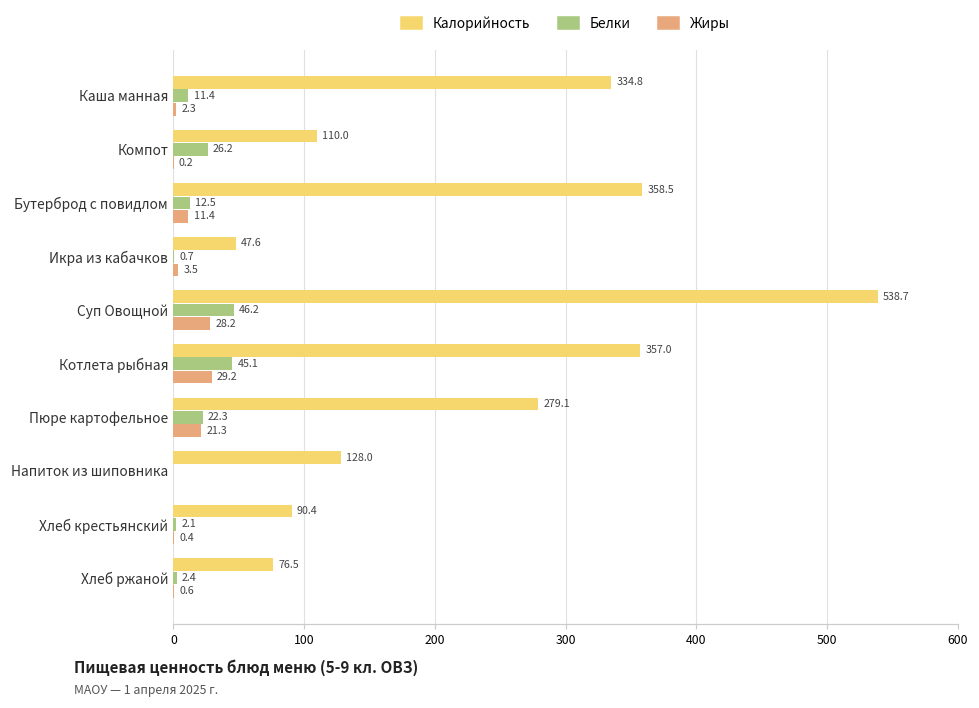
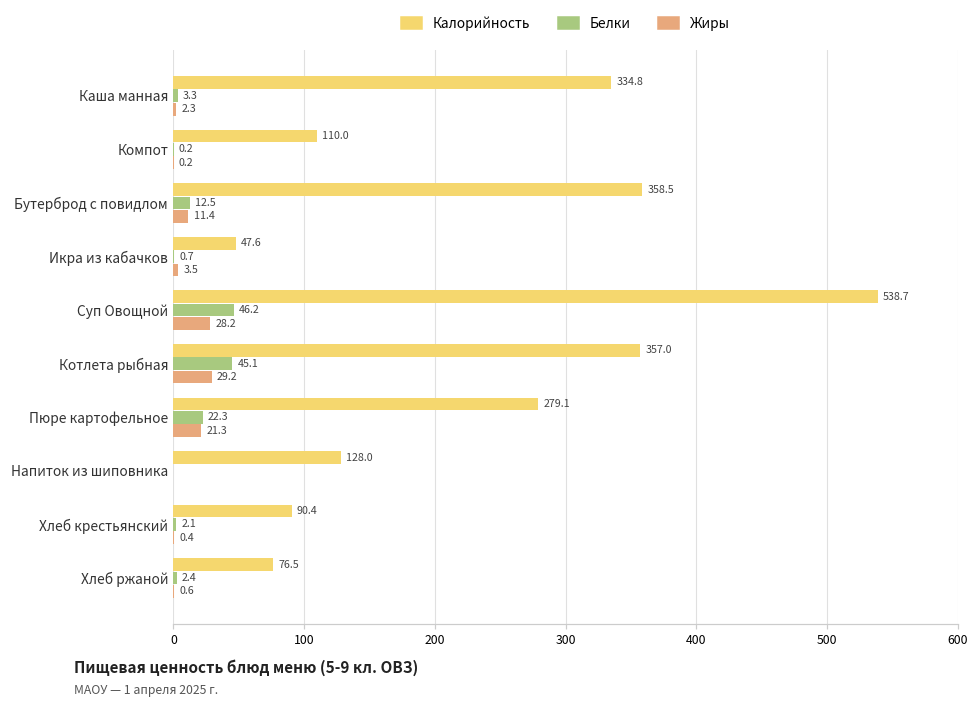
Белки, Каша манная: 11.4 -> 3.3
Белки, Компот: 26.2 -> 0.2
